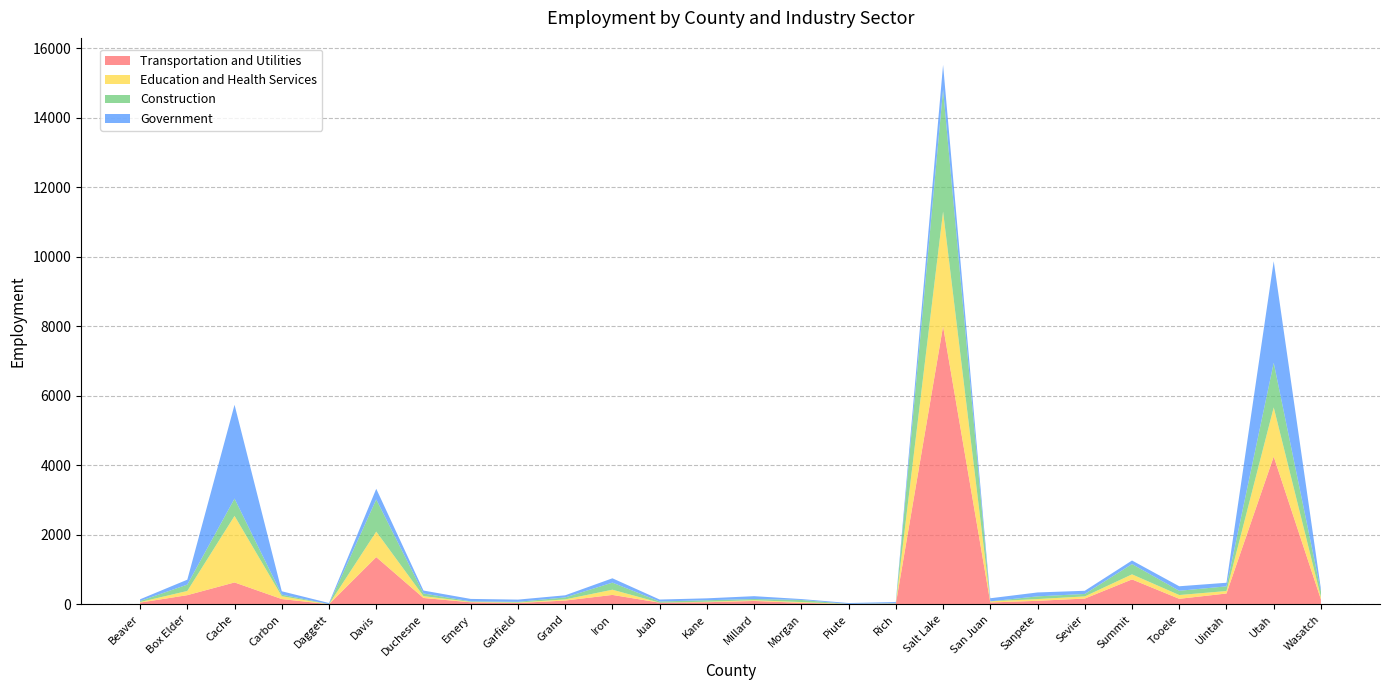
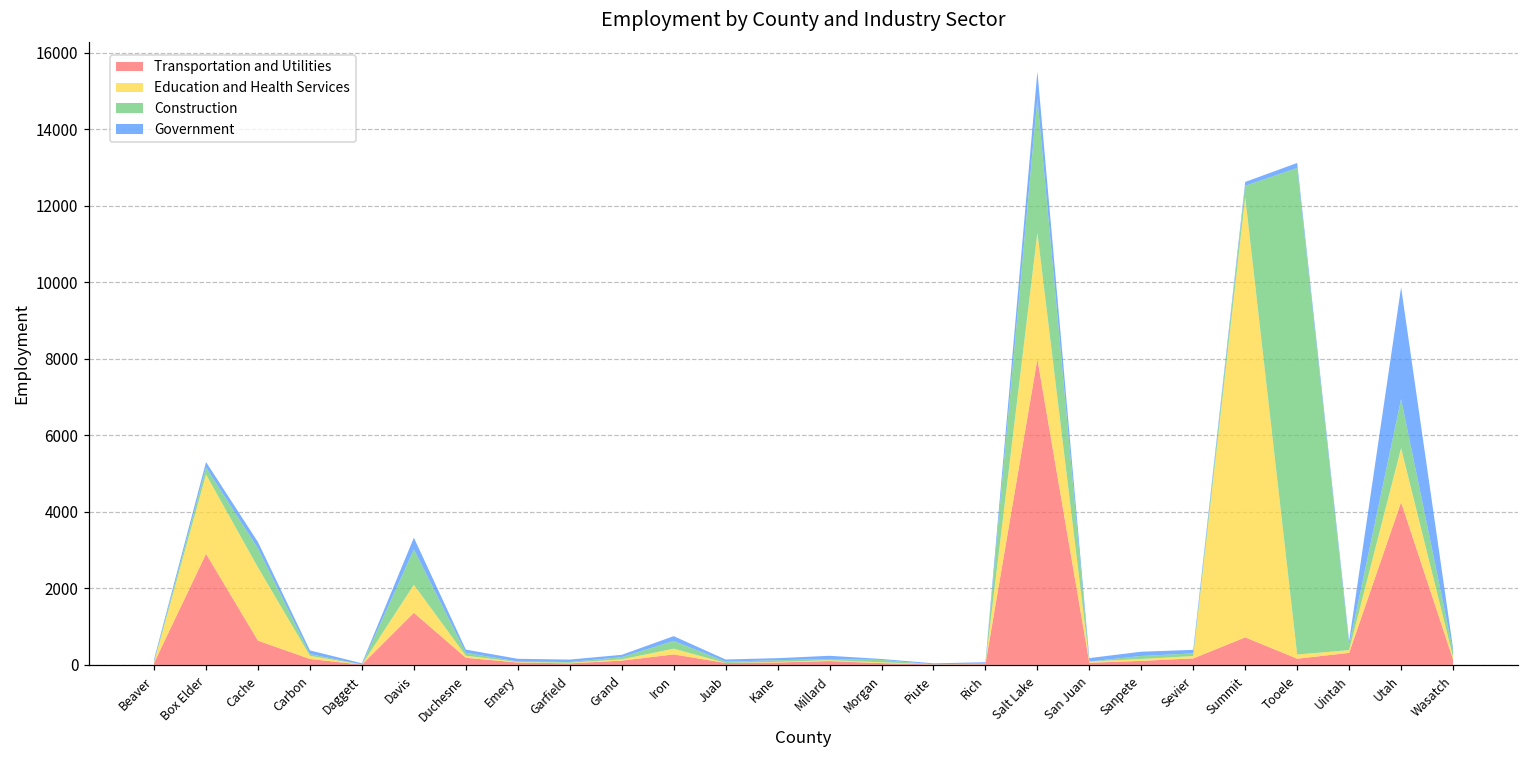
Transportation and Utilities, Box Elder: 300 -> 2900
Education and Health Services, Box Elder: 100 -> 2100
Government, Cache: 2700 -> 200
Education and Health Services, Summit: 100 -> 11500
Construction, Tooele: 100 -> 12700
